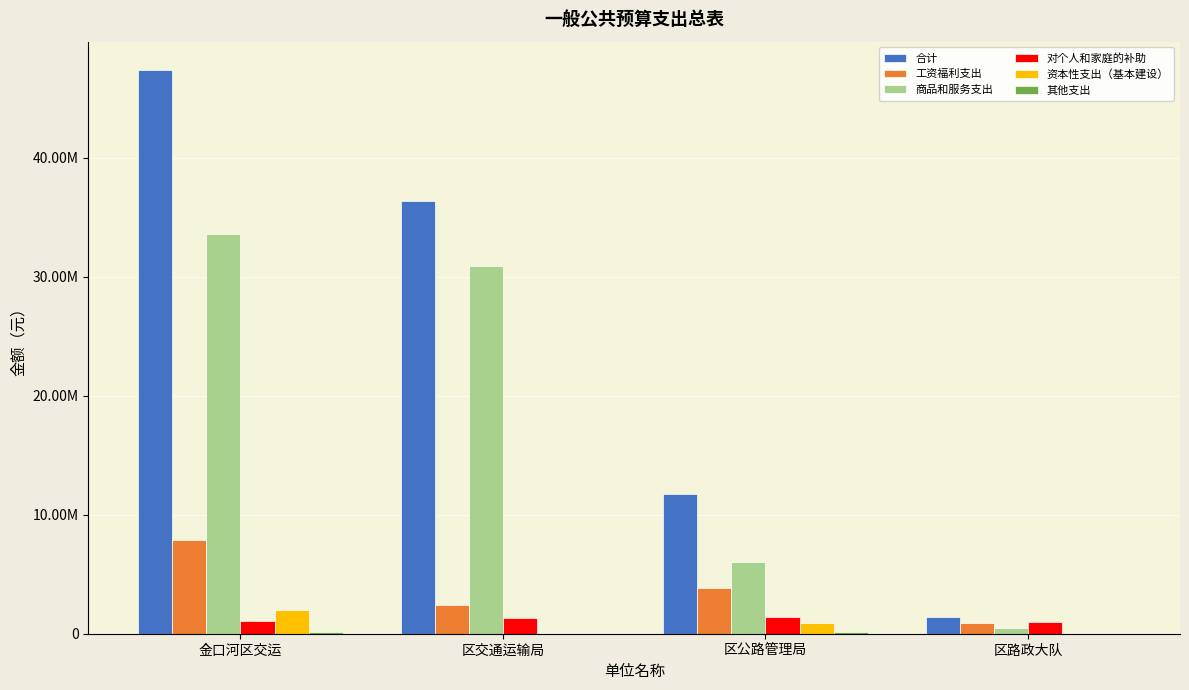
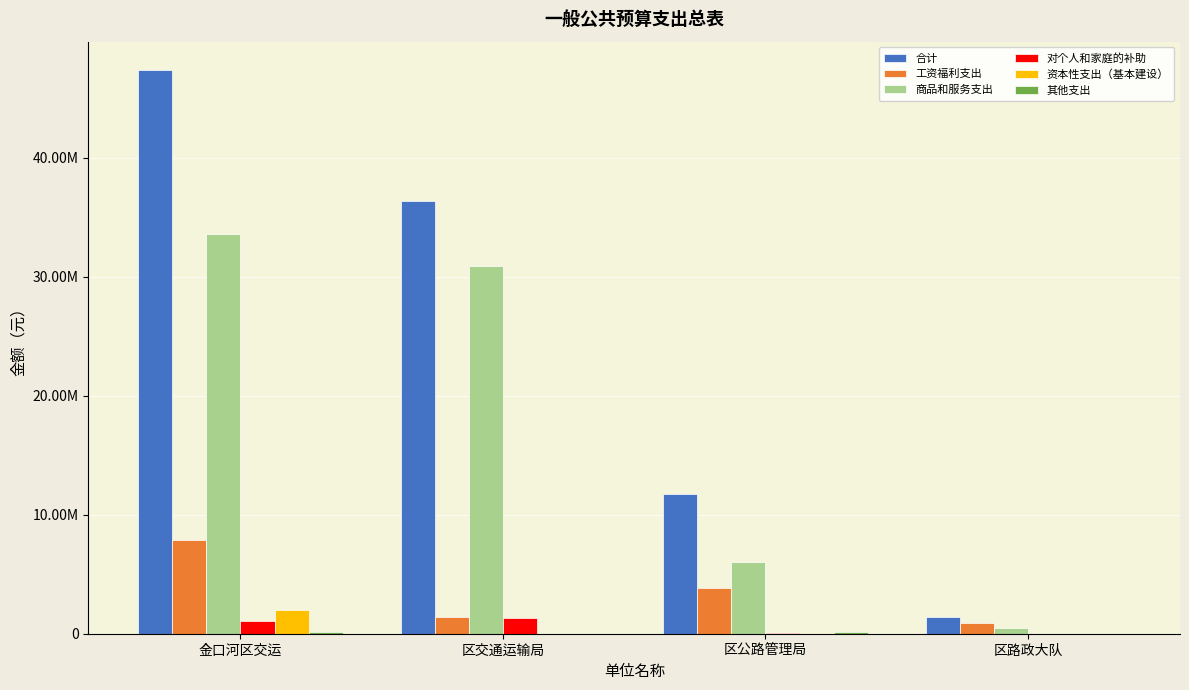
工资福利支出, 区交通运输局: 2400000 -> 1400000
对个人和家庭的补助, 区公路管理局: 1400000 -> 0
资本性支出（基本建设）, 区公路管理局: 900000 -> 100000
对个人和家庭的补助, 区路政大队: 1000000 -> 0
